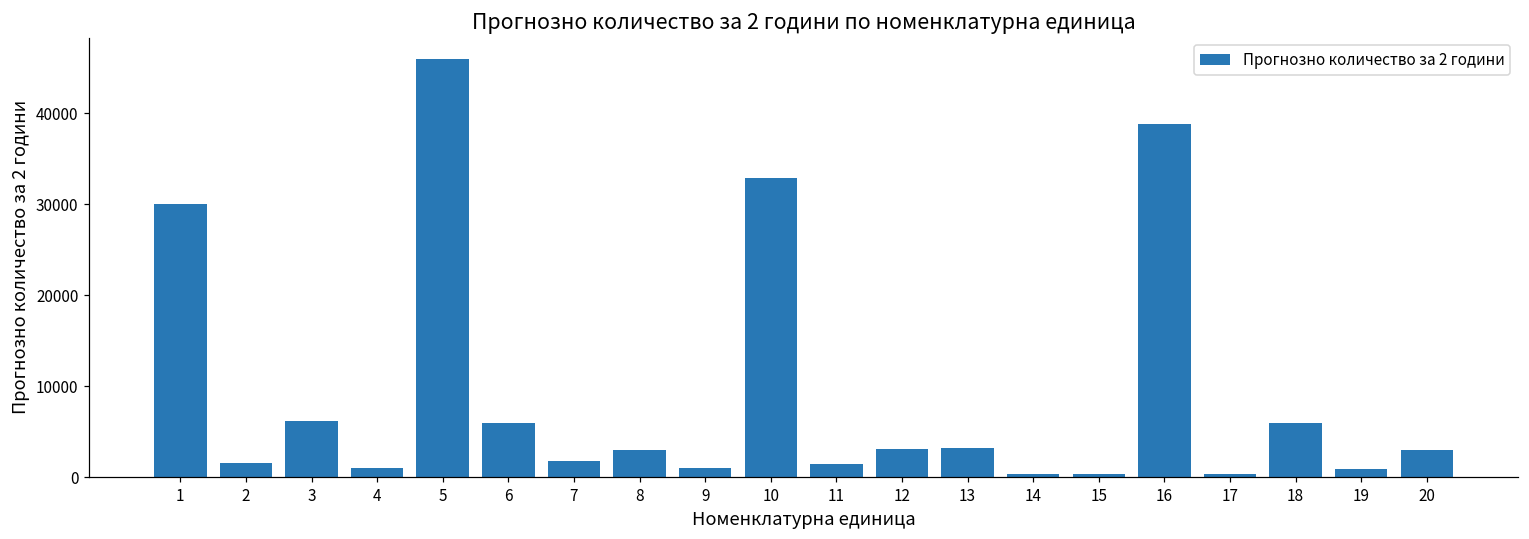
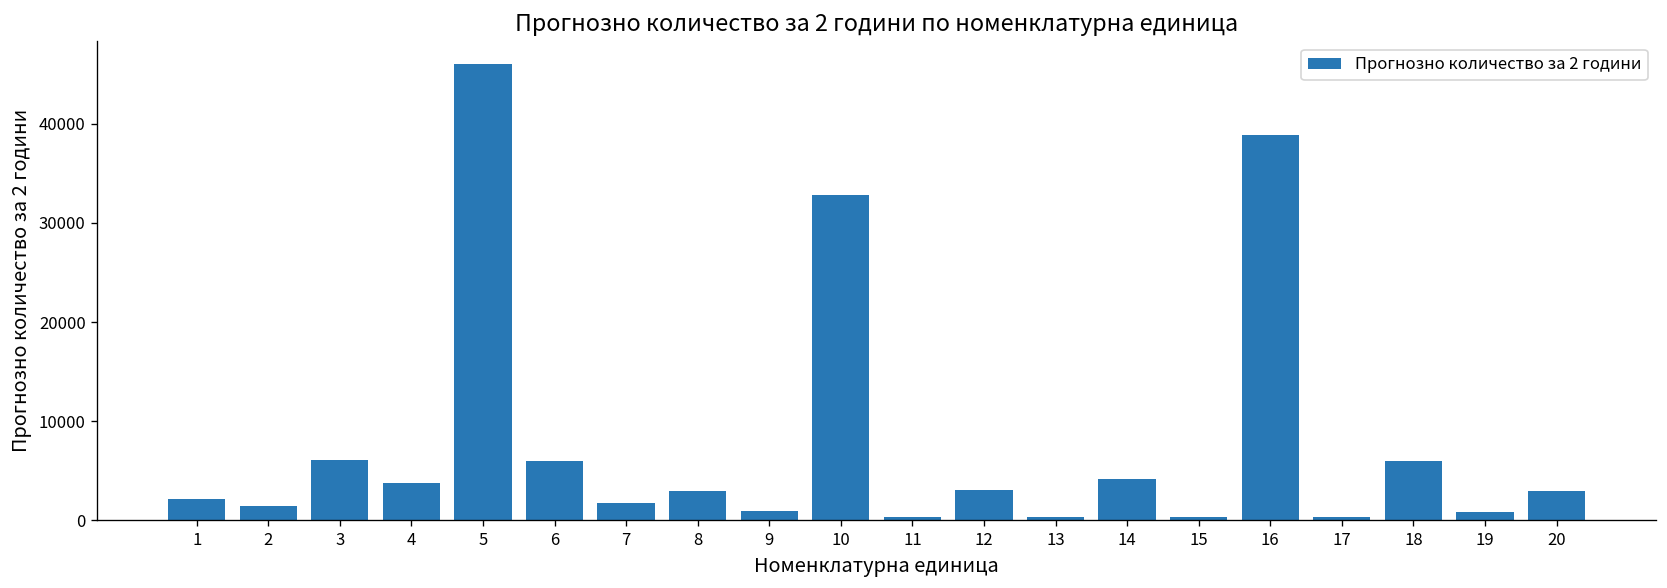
1: 30000 -> 2000
4: 1000 -> 4000
11: 1000 -> 0
13: 3000 -> 0
14: 0 -> 4000
